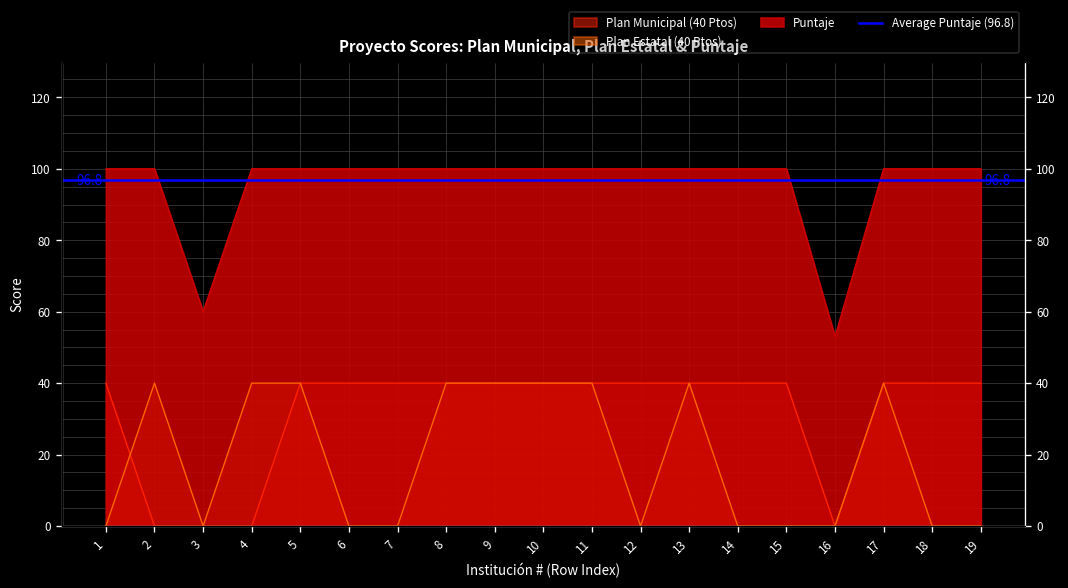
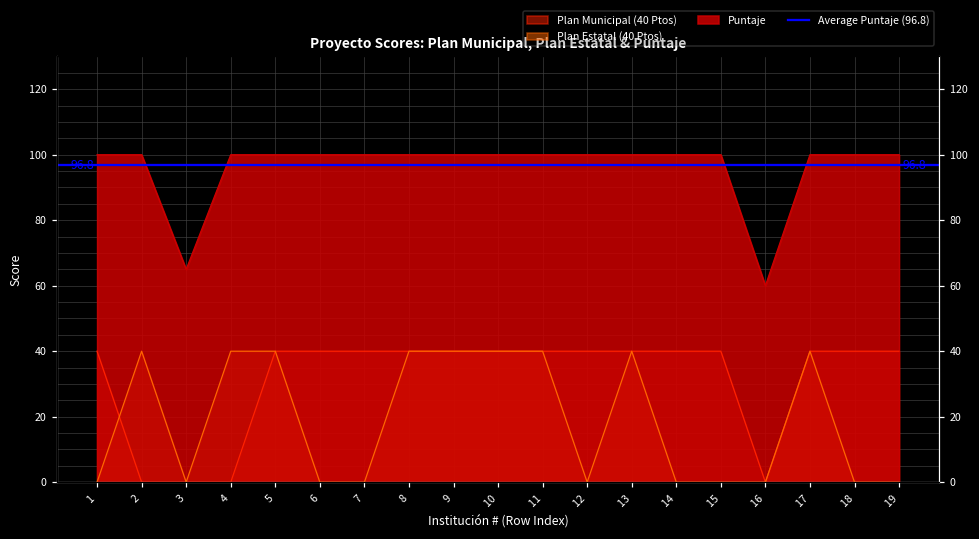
Puntaje, 3: 60 -> 65
Puntaje, 16: 53 -> 60
